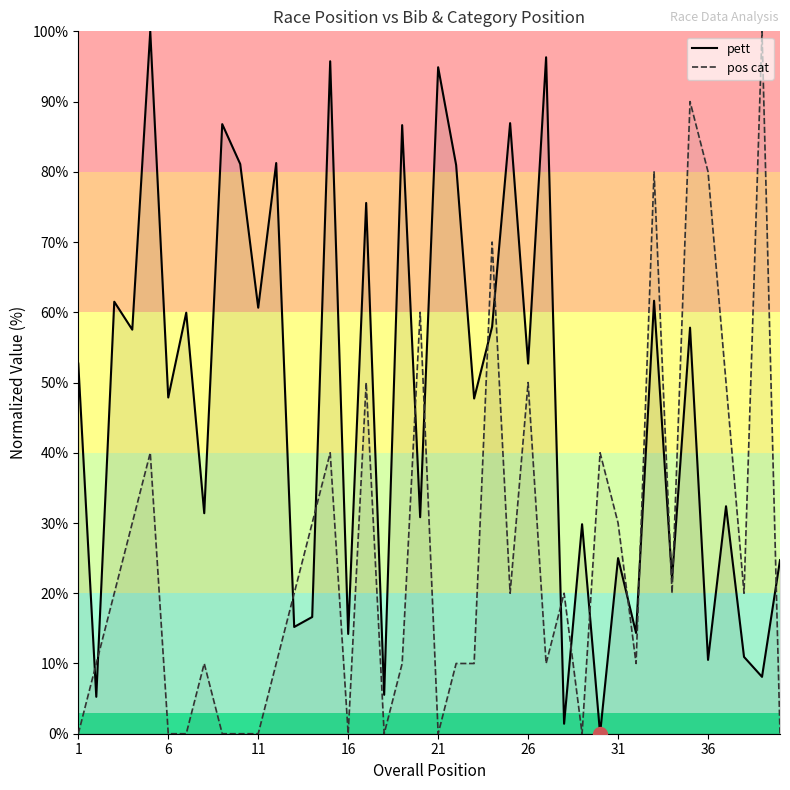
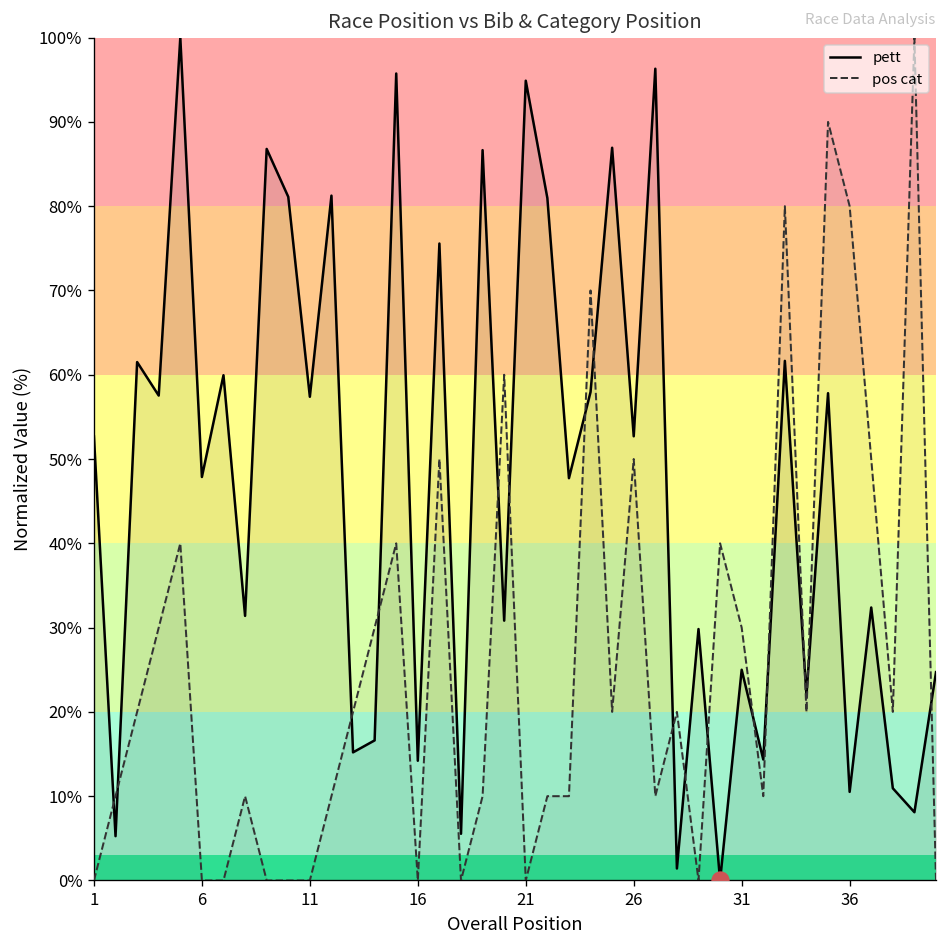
pett, 11: 61% -> 57%
